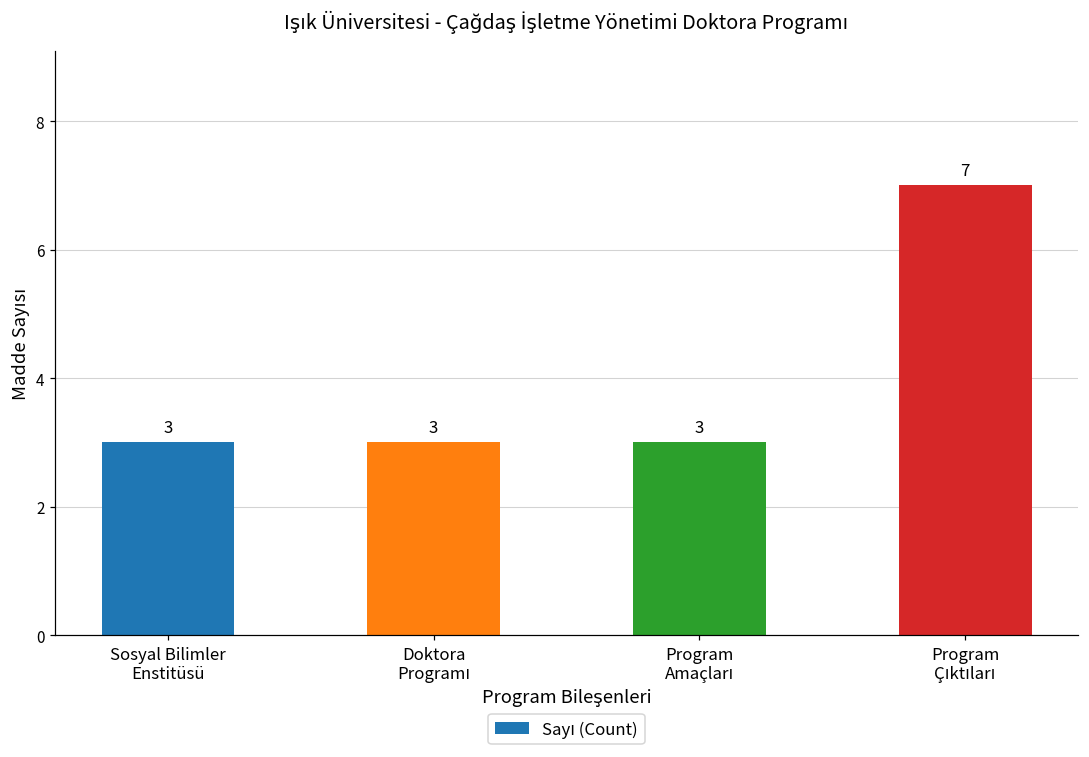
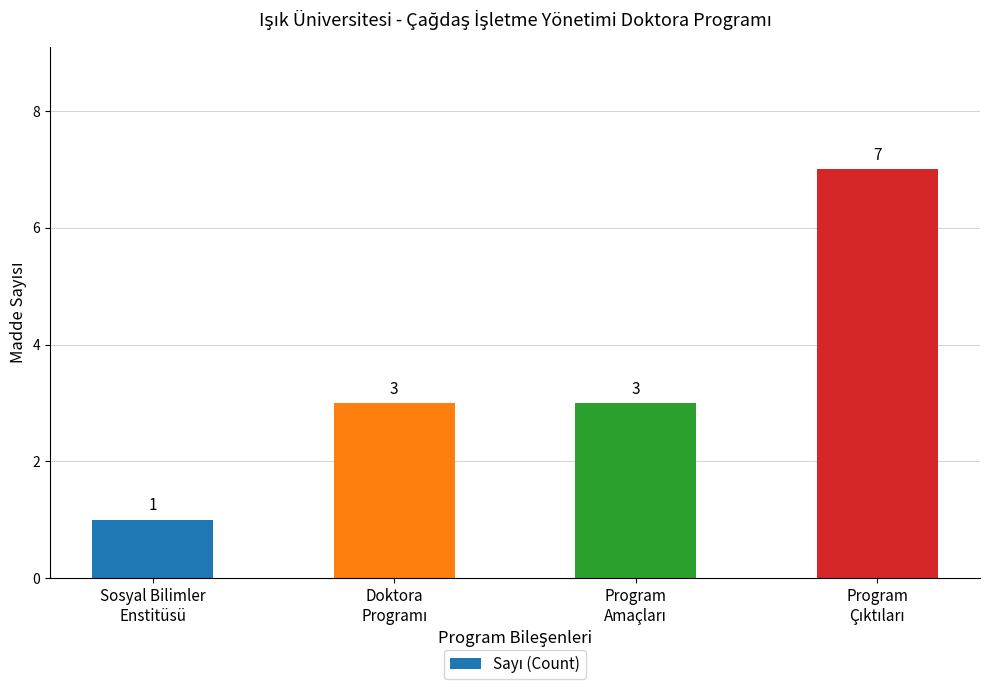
Sosyal Bilimler Enstitüsü: 3 -> 1
